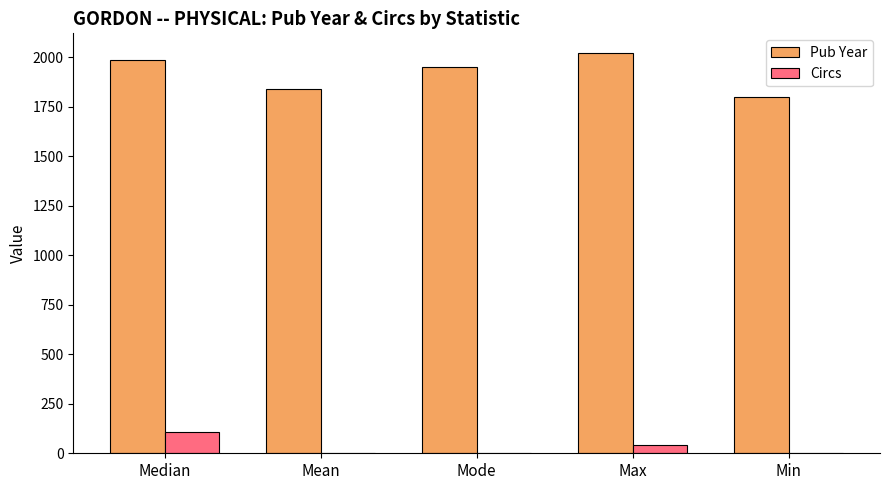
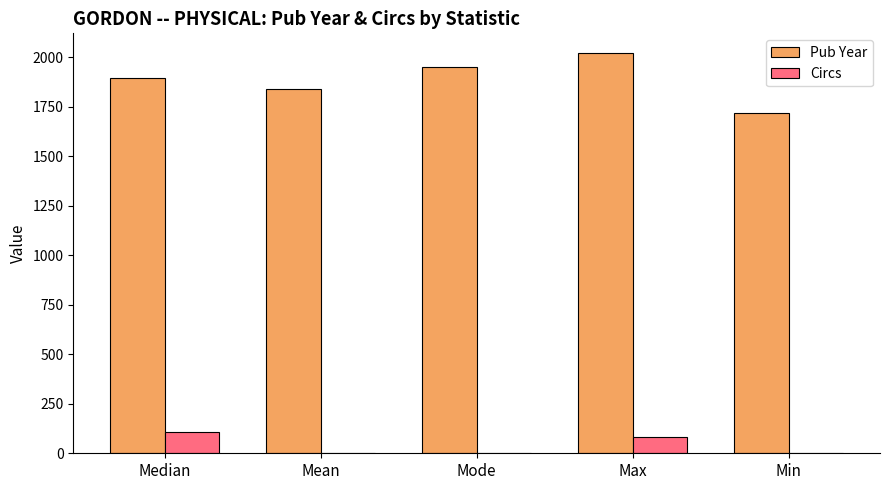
Pub Year, Median: 1990 -> 1900
Circs, Max: 40 -> 80
Pub Year, Min: 1800 -> 1720
